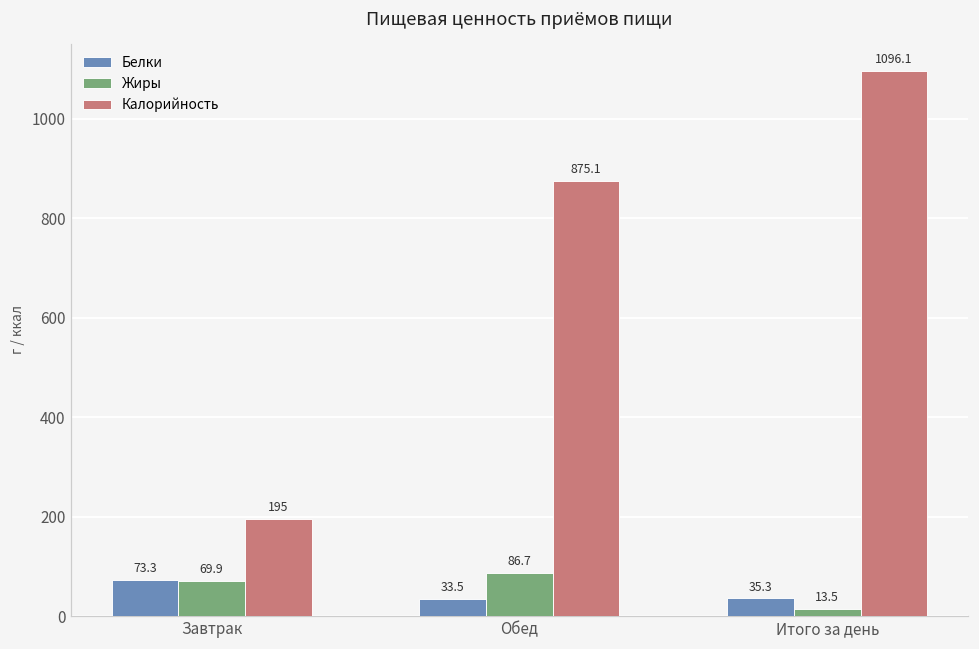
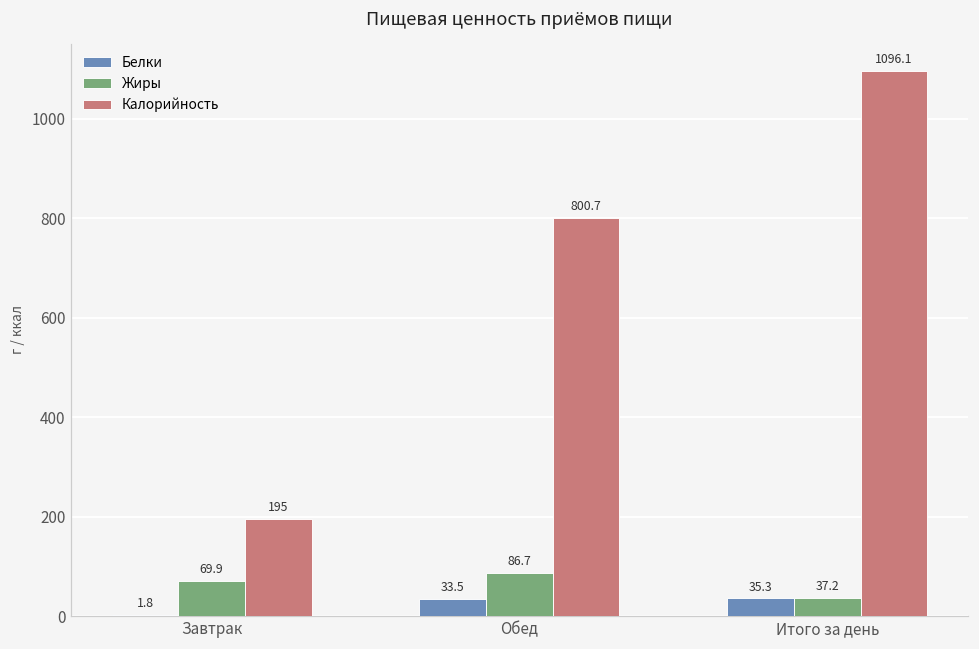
Белки, Завтрак: 73.3 -> 1.8
Калорийность, Обед: 875.1 -> 800.7
Жиры, Итого за день: 13.5 -> 37.2
